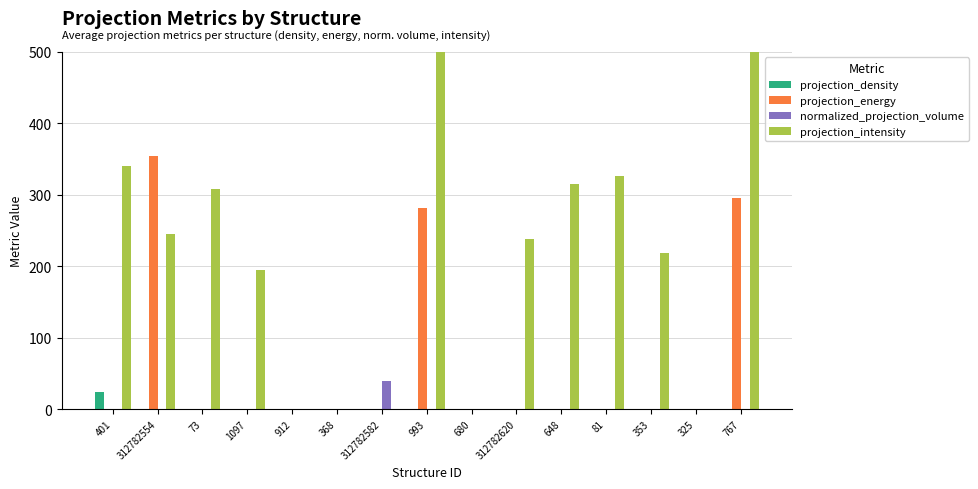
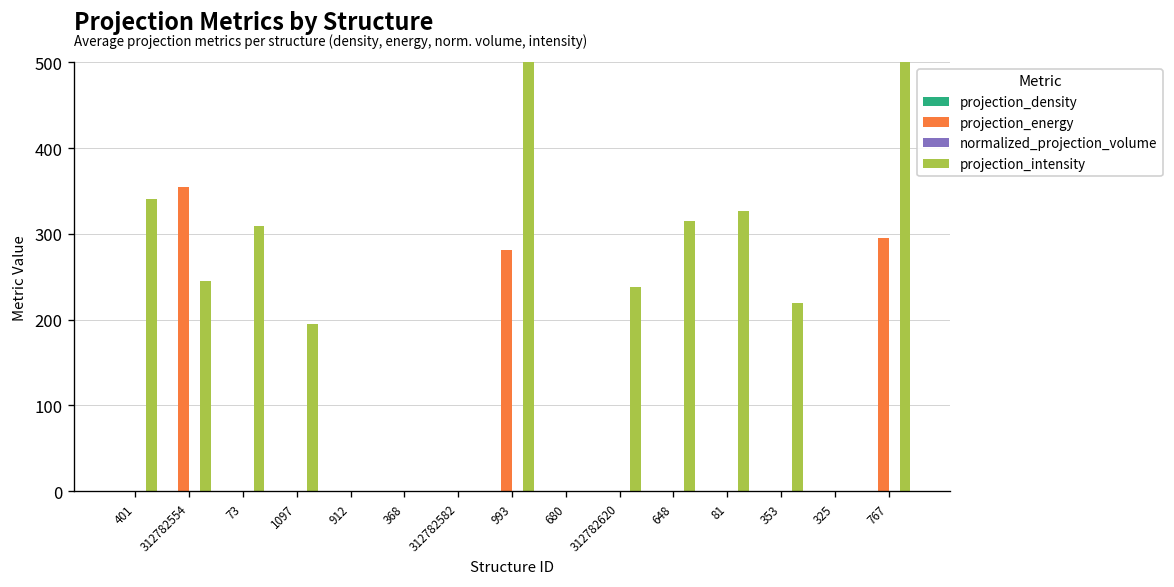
projection_density, 401: 20 -> 0
normalized_projection_volume, 312782582: 40 -> 0
